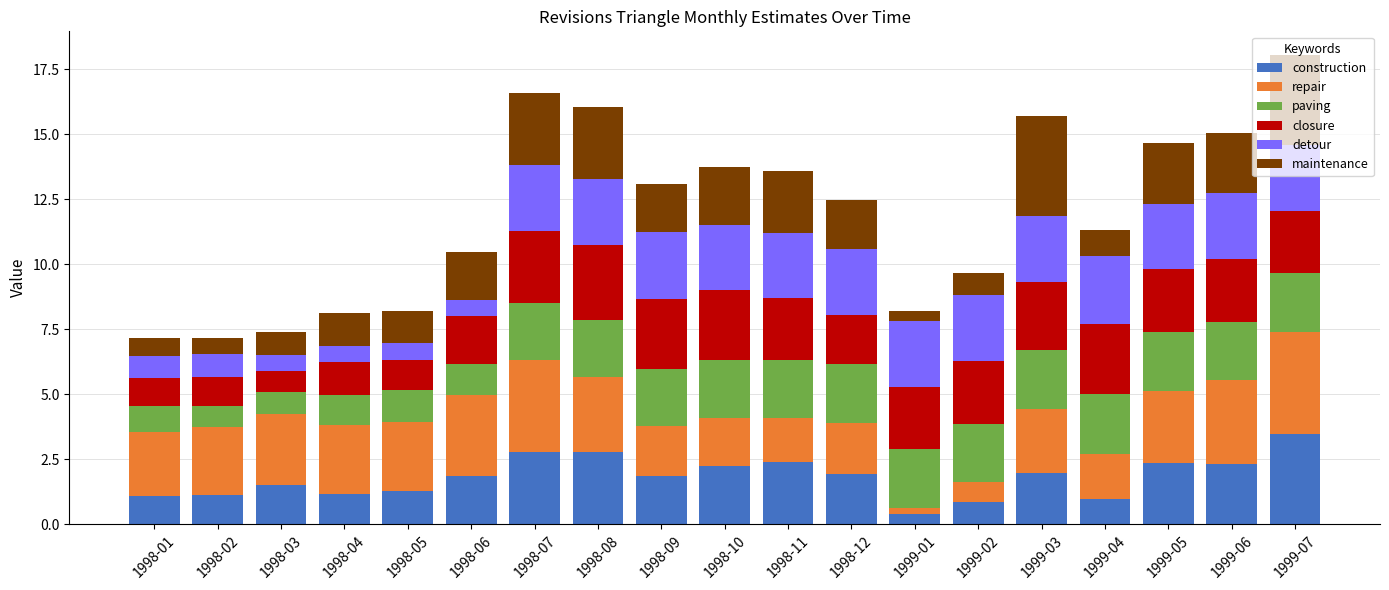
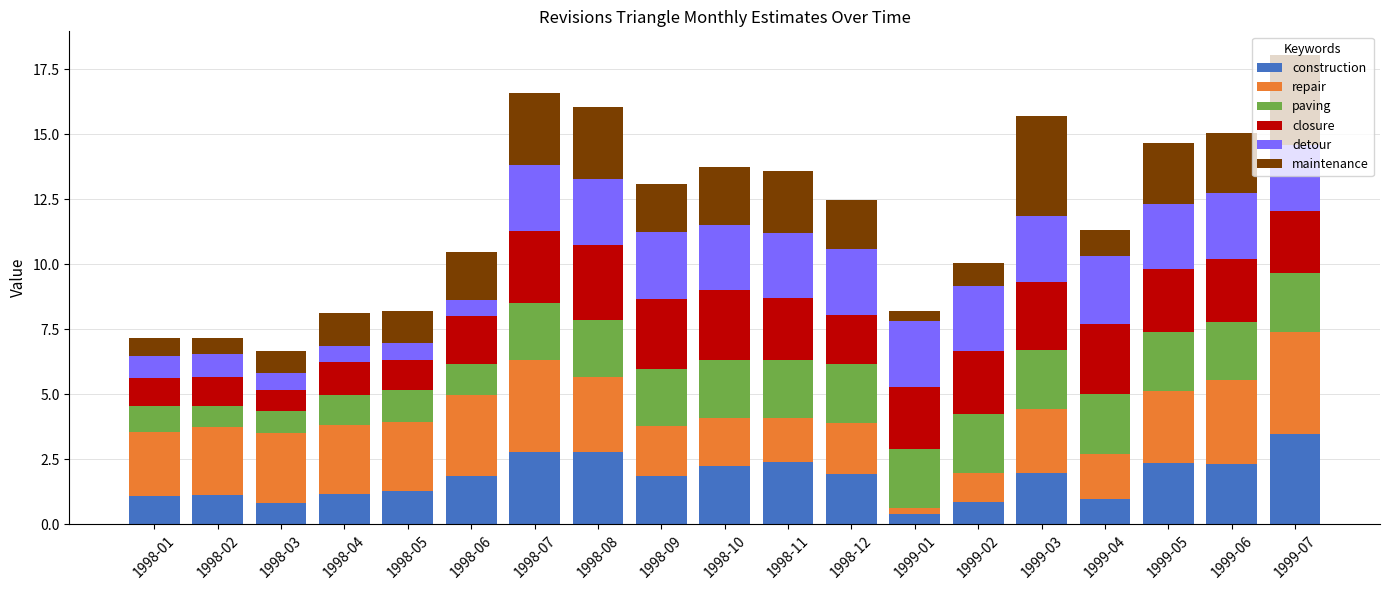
construction, 1998-03: 1.5 -> 0.8
repair, 1999-02: 0.7 -> 1.1
